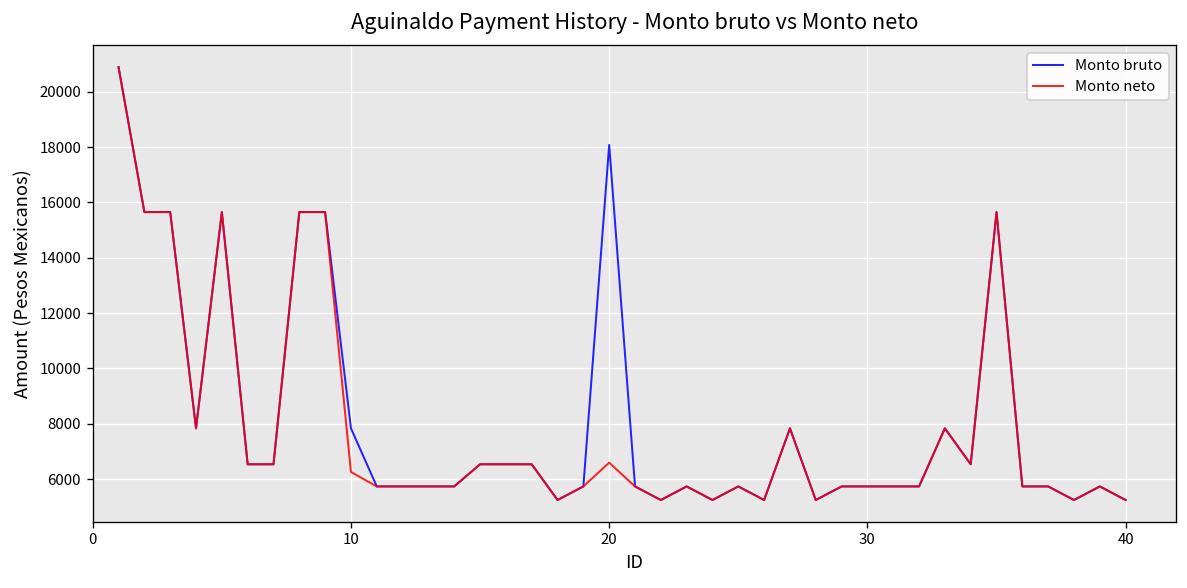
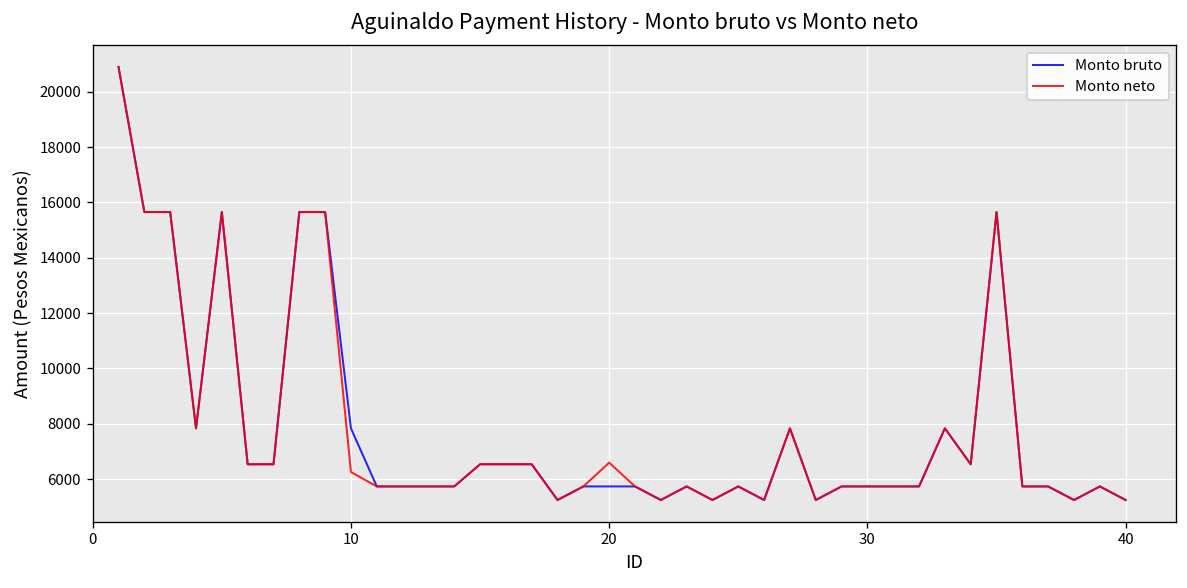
Monto bruto, 20: 18100 -> 5700
